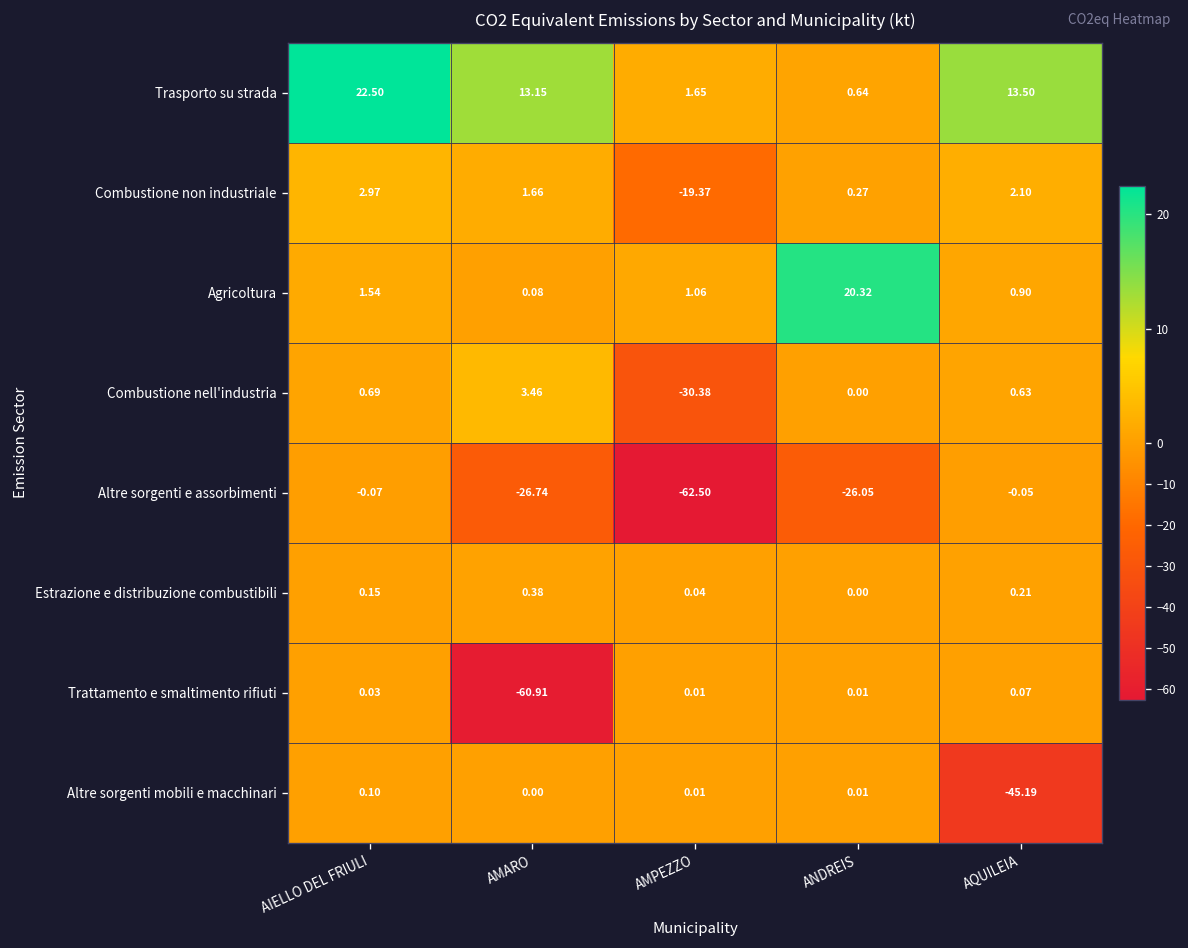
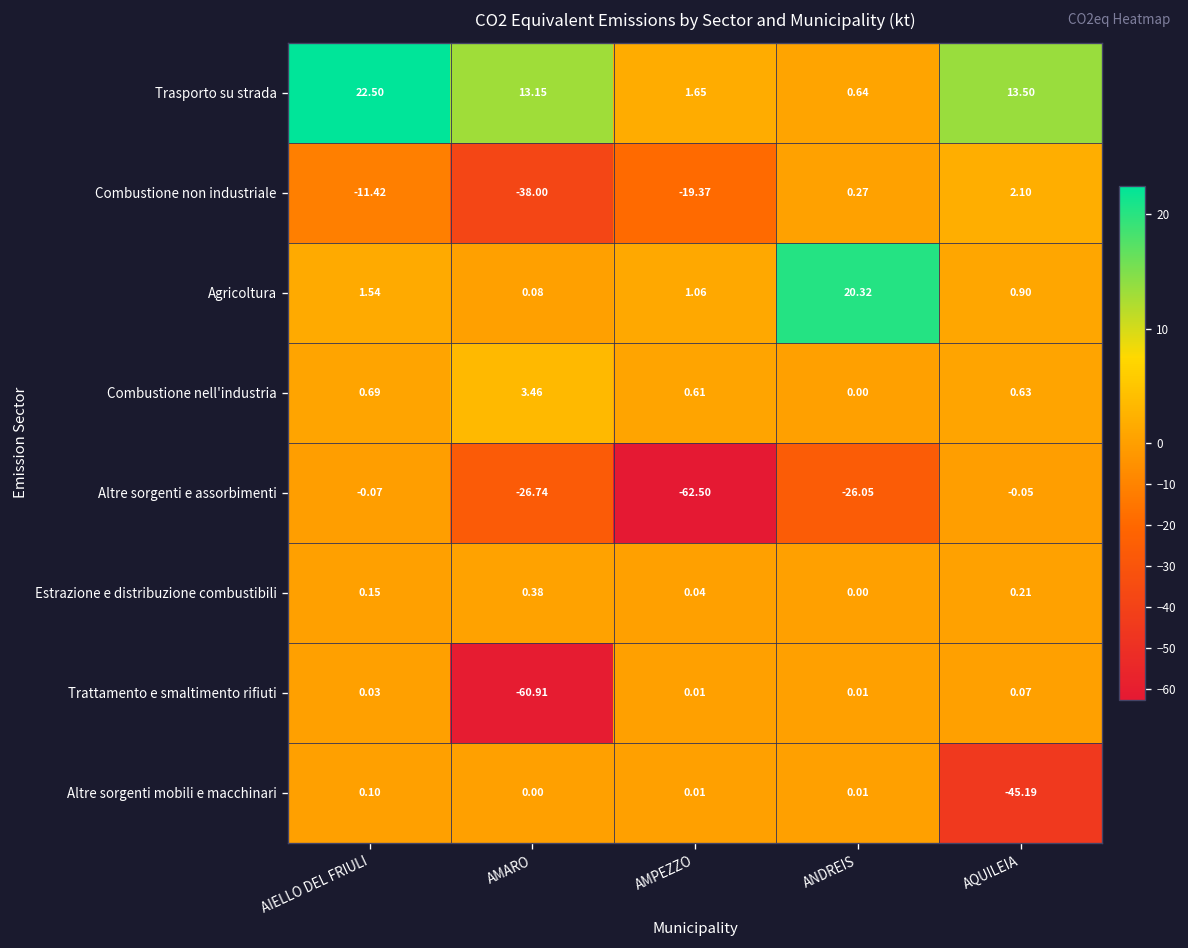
Combustione non industriale, AIELLO DEL FRIULI: 2.97 -> -11.42
Combustione non industriale, AMARO: 1.66 -> -38.00
Combustione nell'industria, AMPEZZO: -30.38 -> 0.61
